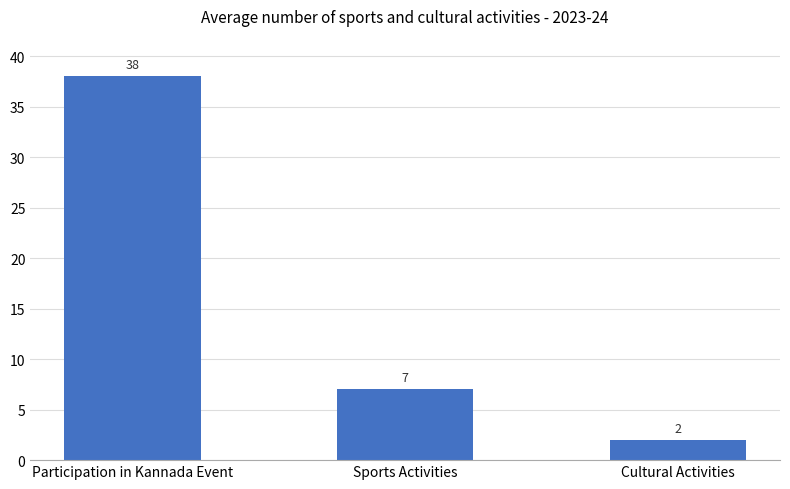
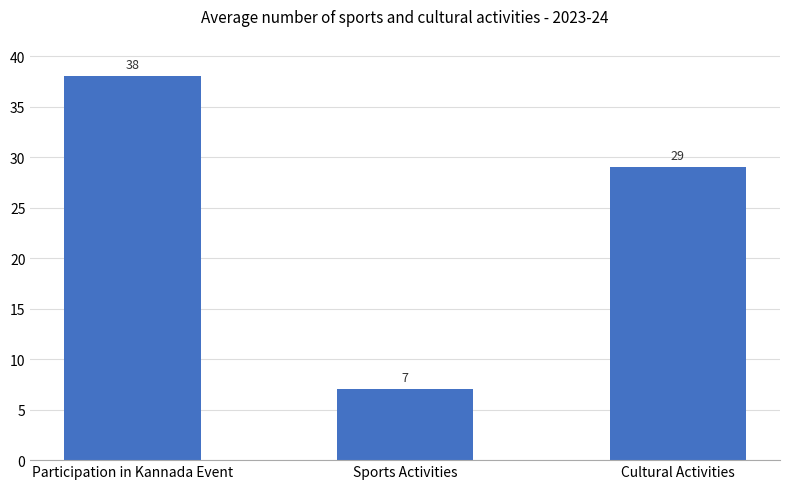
Cultural Activities: 2 -> 29
